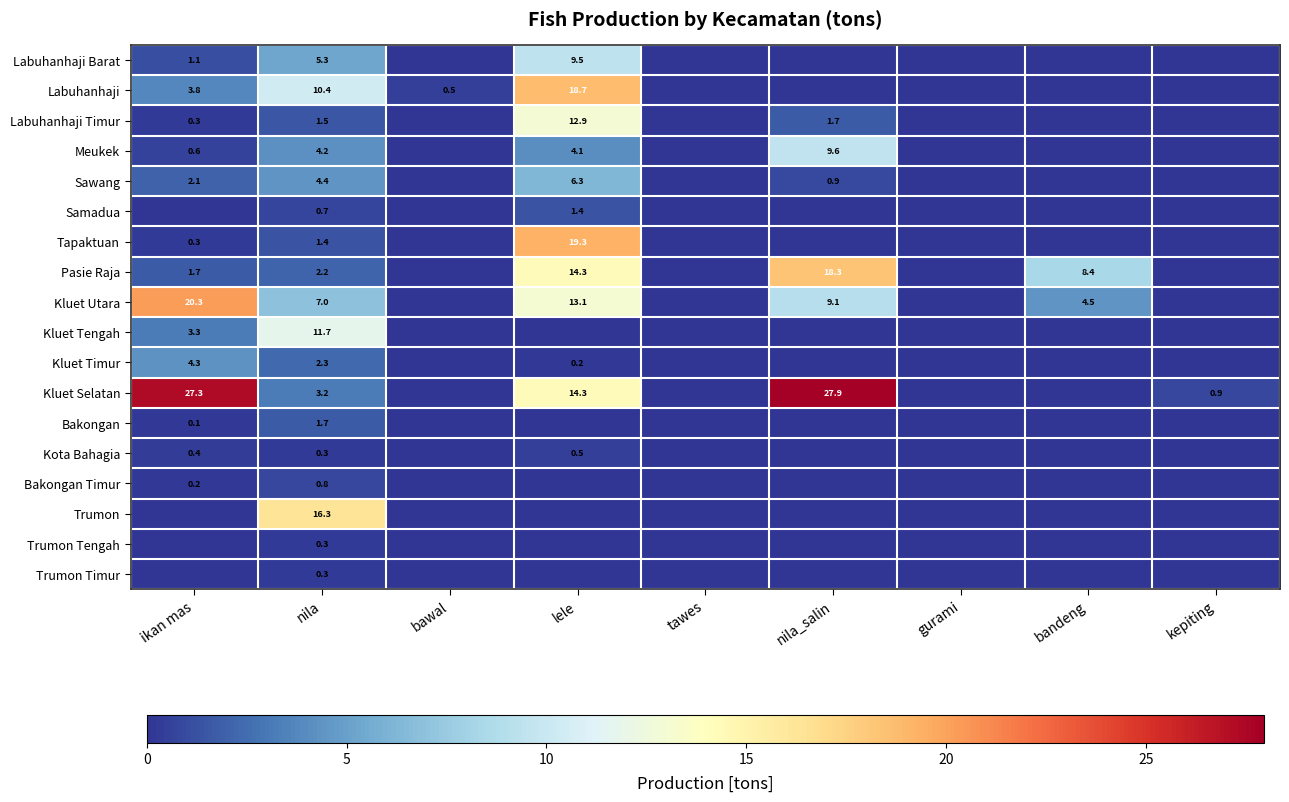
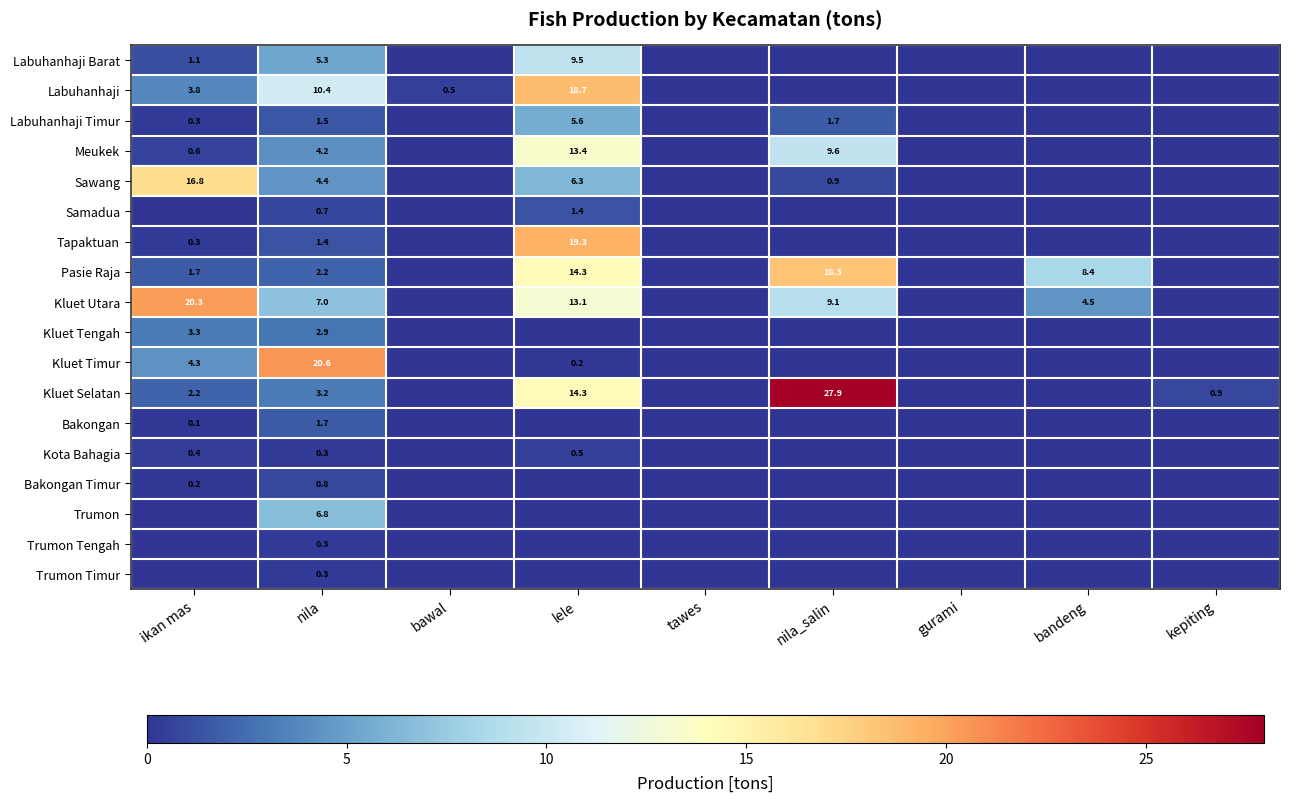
Labuhanhaji Timur, lele: 12.9 -> 5.6
Meukek, lele: 4.1 -> 13.4
Sawang, ikan mas: 2.1 -> 16.8
Kluet Tengah, nila: 11.7 -> 2.9
Kluet Timur, nila: 2.3 -> 20.6
Kluet Selatan, ikan mas: 27.3 -> 2.2
Trumon, nila: 16.3 -> 6.8
